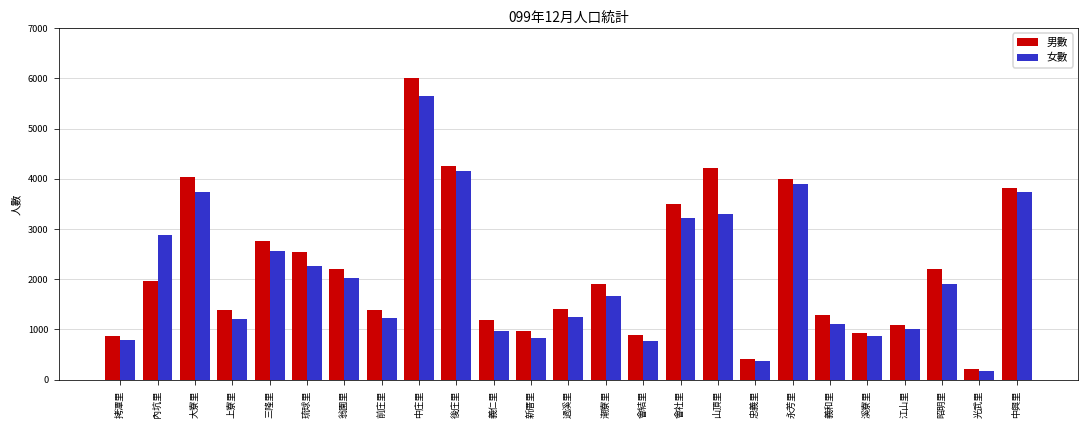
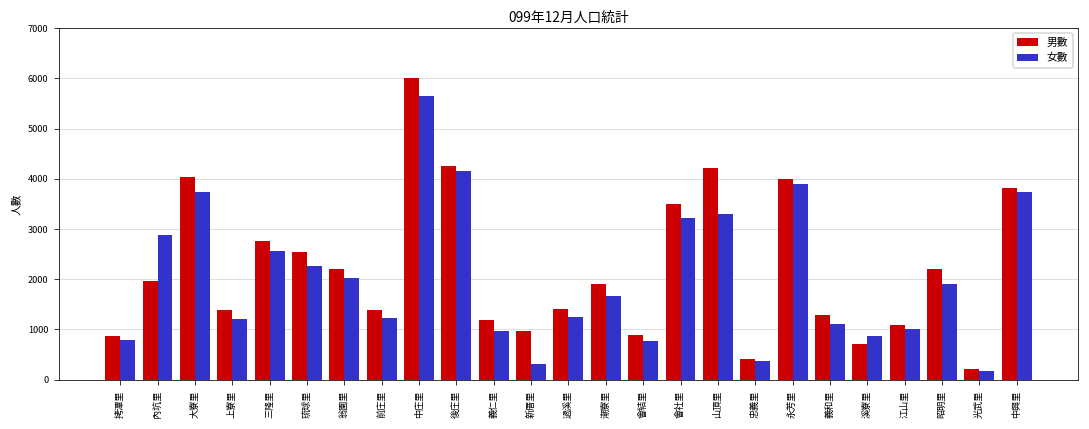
女數, 新厝里: 800 -> 300
男數, 溪寮里: 900 -> 700
